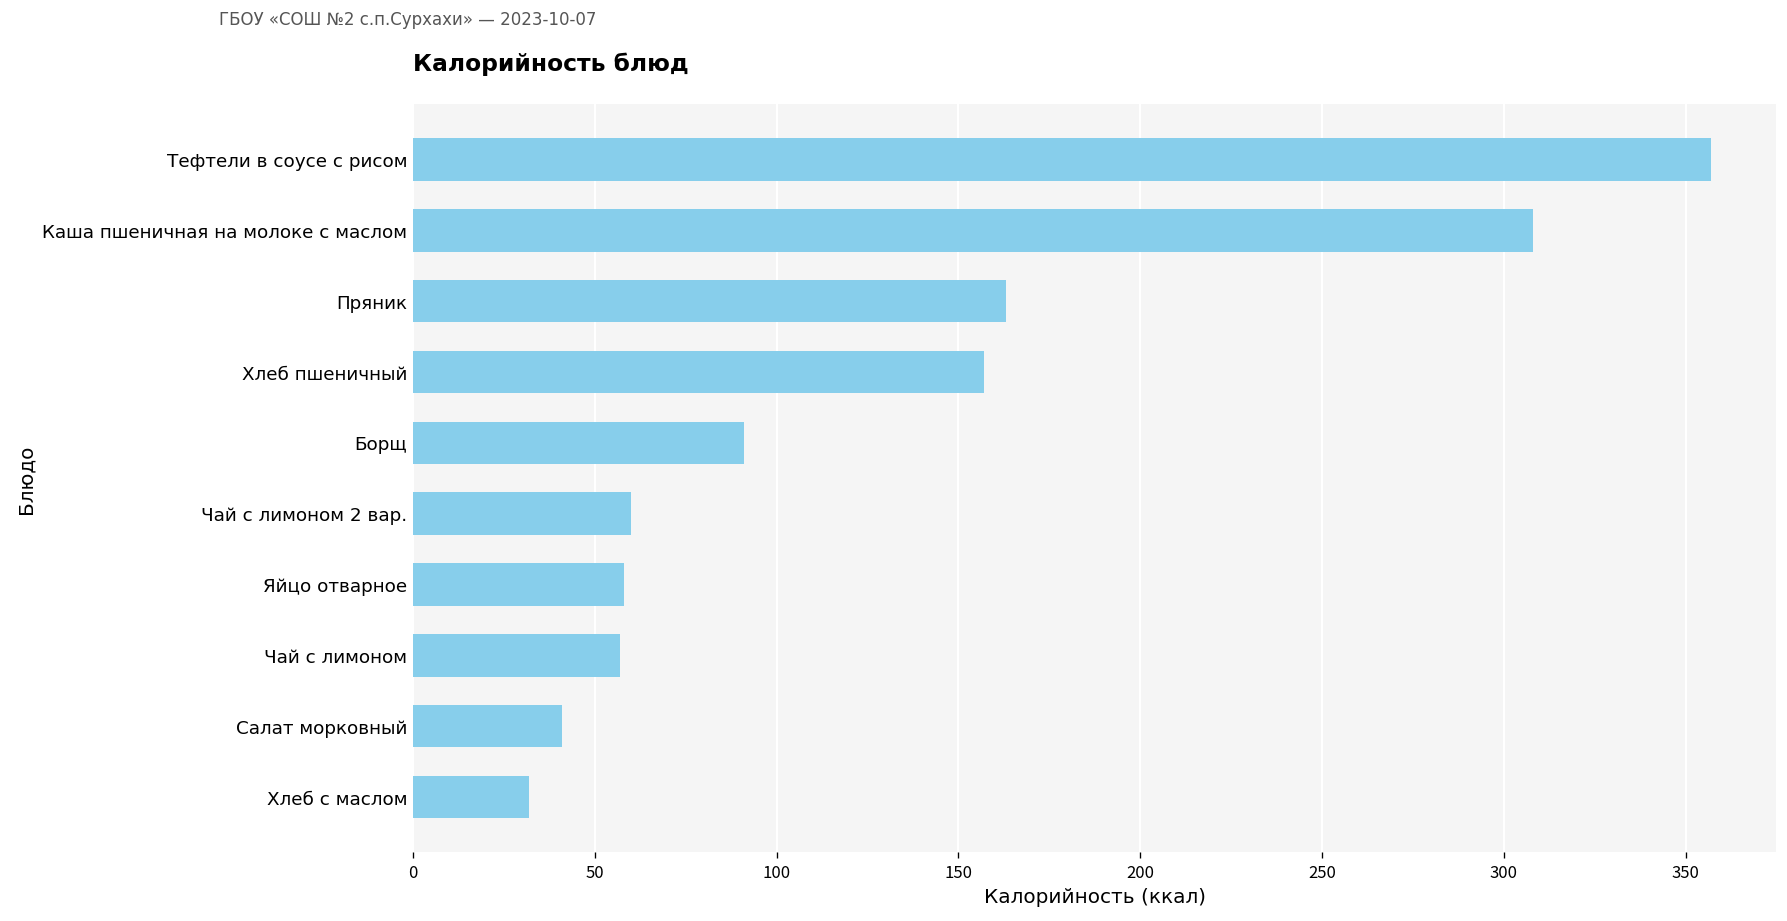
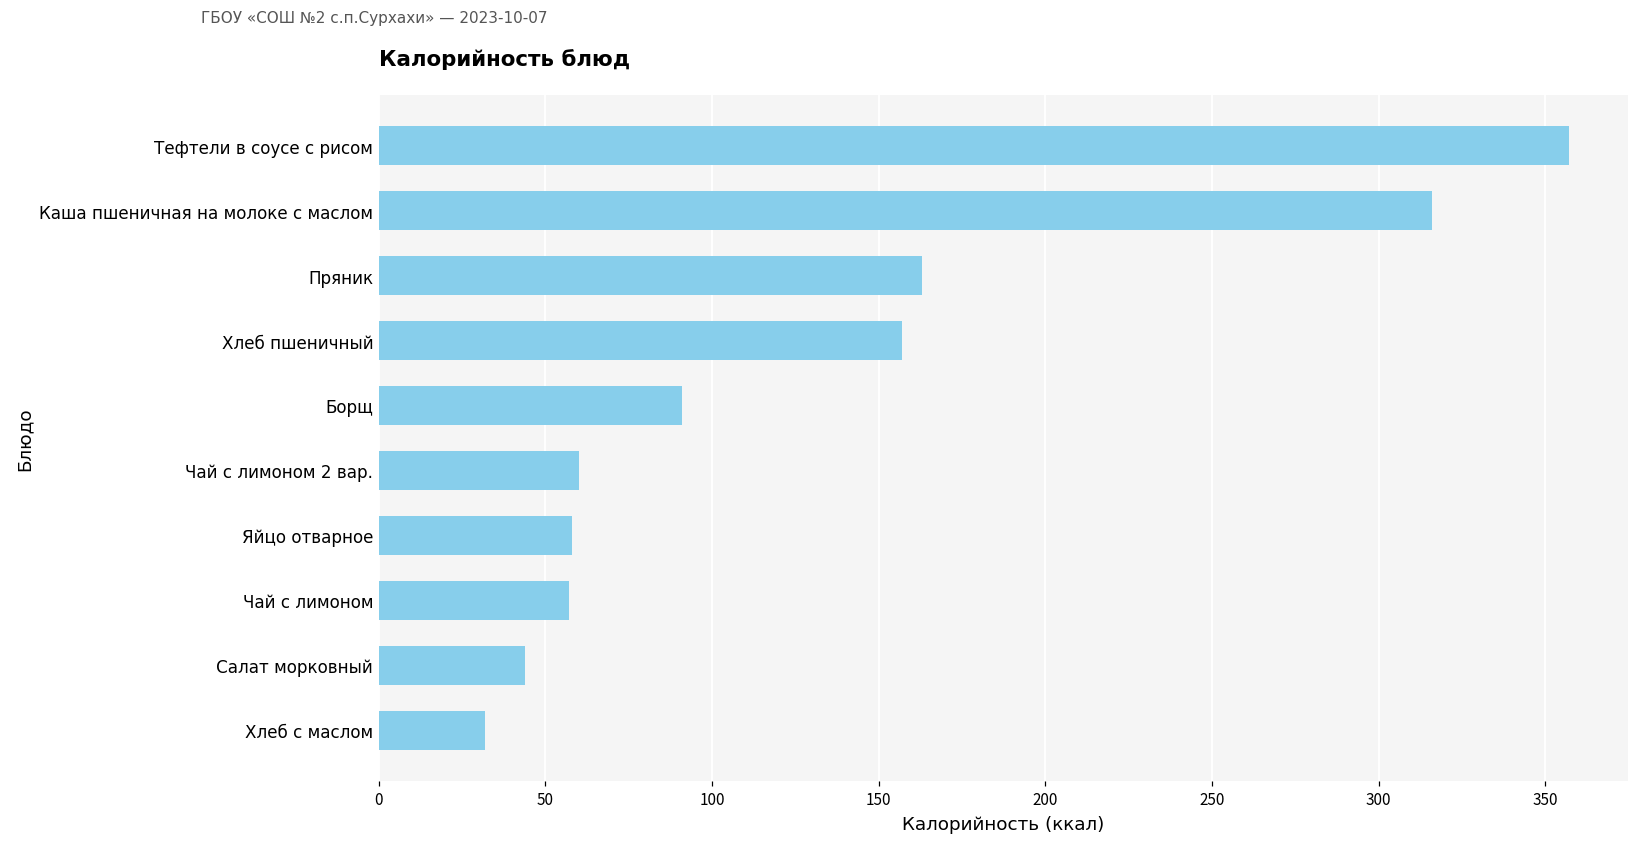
Каша пшеничная на молоке с маслом: 308 -> 316
Салат морковный: 41 -> 44
